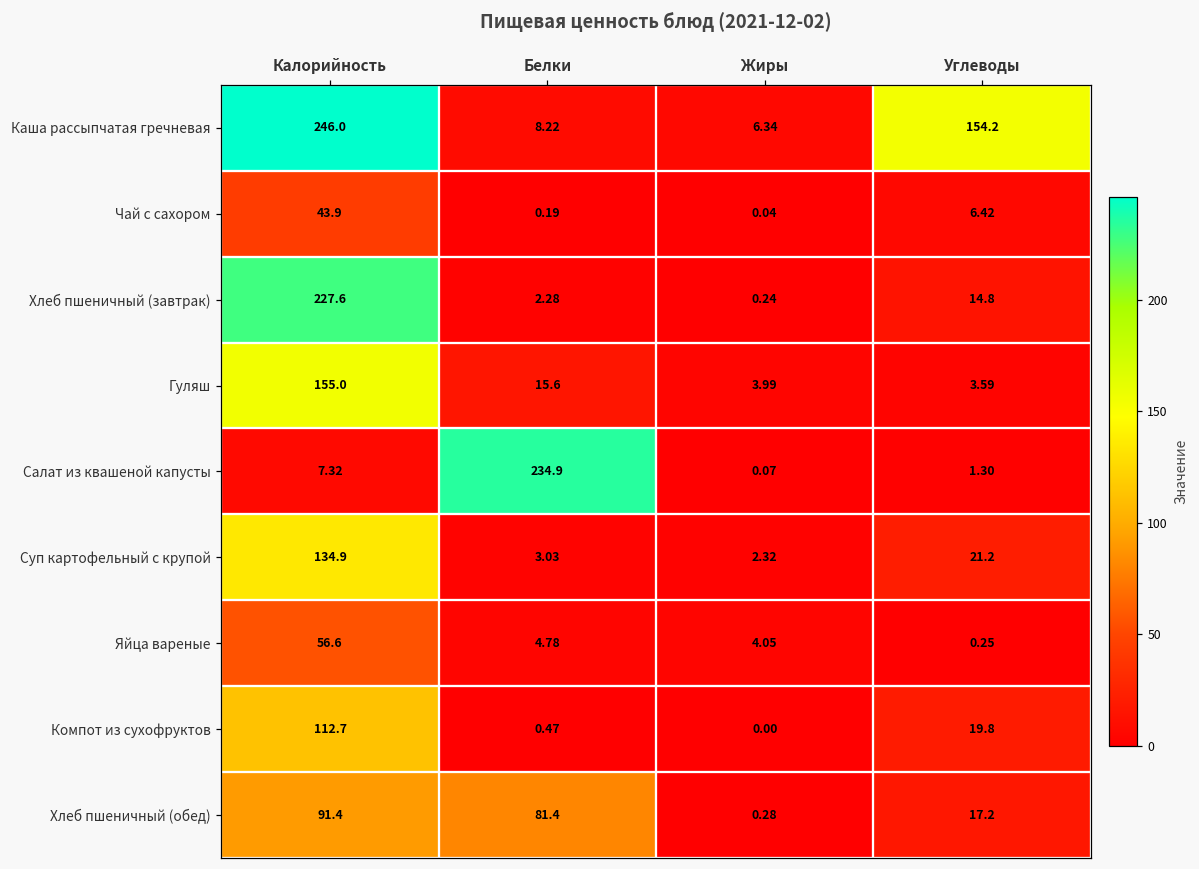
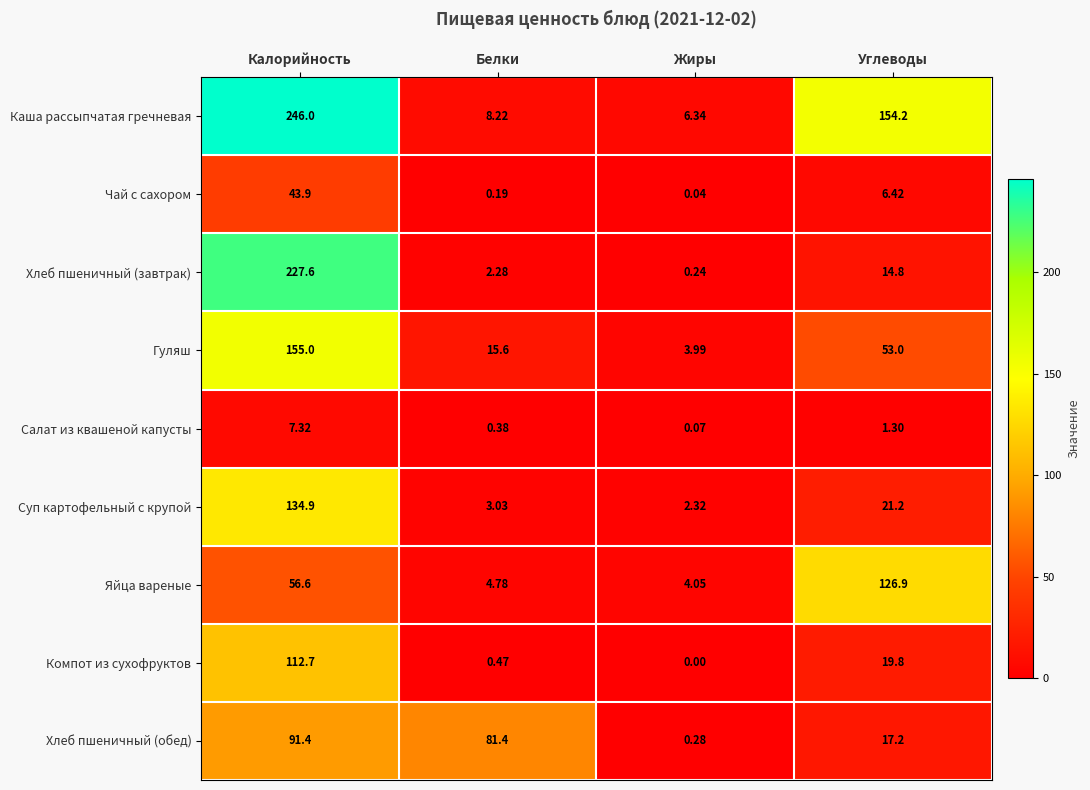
Гуляш, Углеводы: 3.59 -> 53.0
Салат из квашеной капусты, Белки: 234.9 -> 0.38
Яйца вареные, Углеводы: 0.25 -> 126.9
